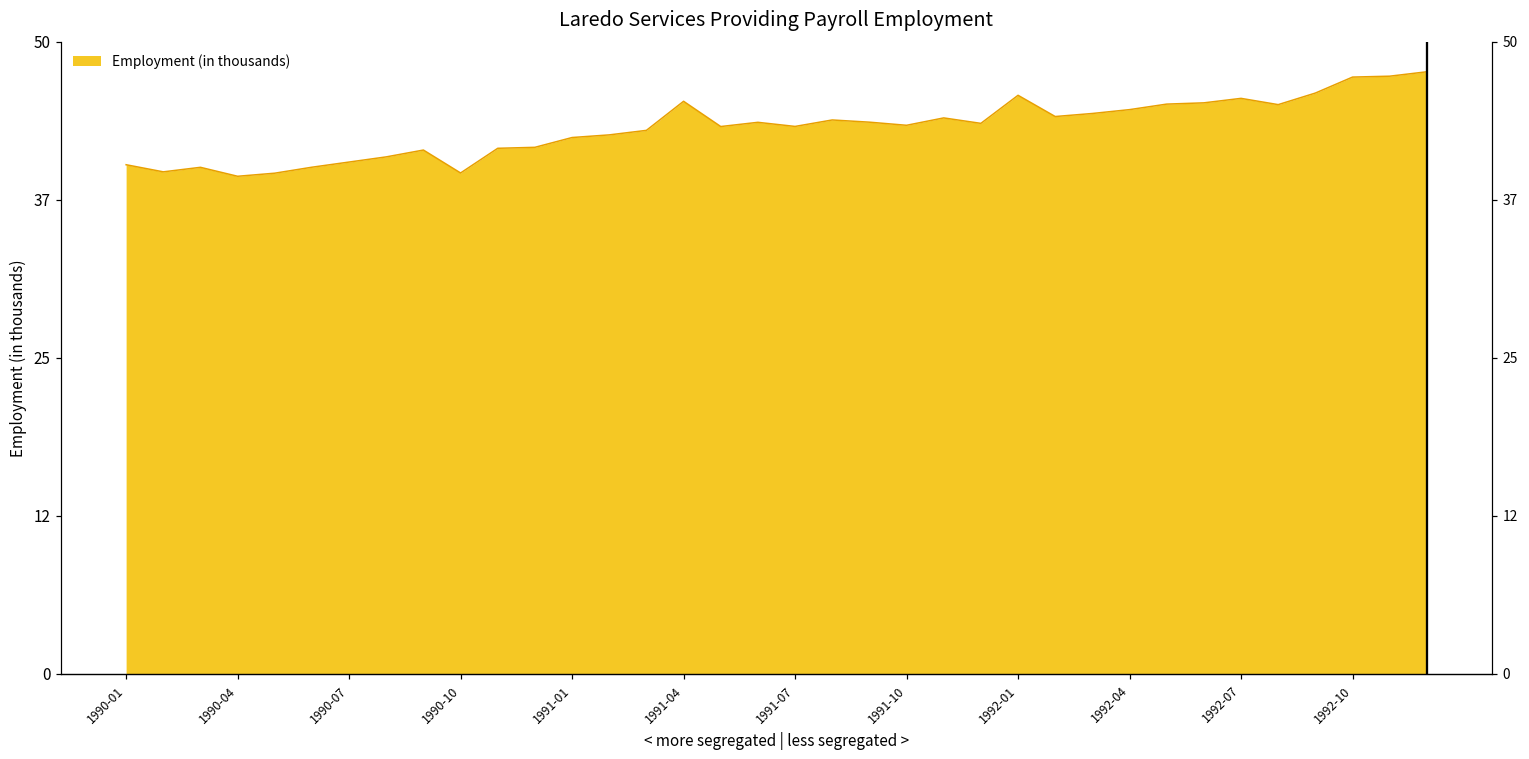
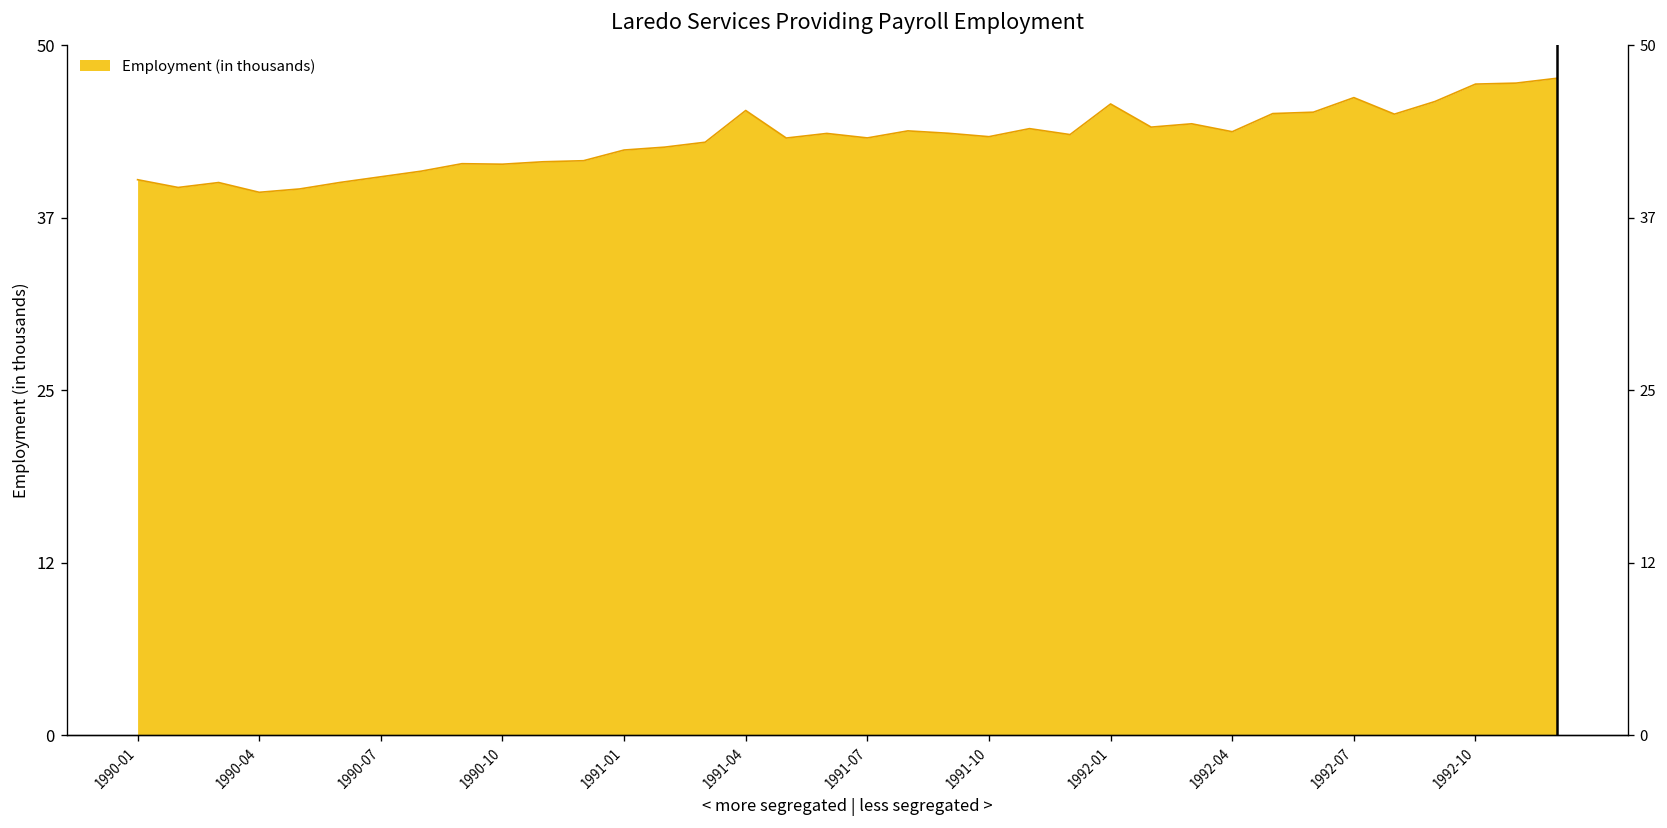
1990-10: 39.5 -> 41.2
1992-04: 44.5 -> 43.6
1992-07: 45.3 -> 46.0
